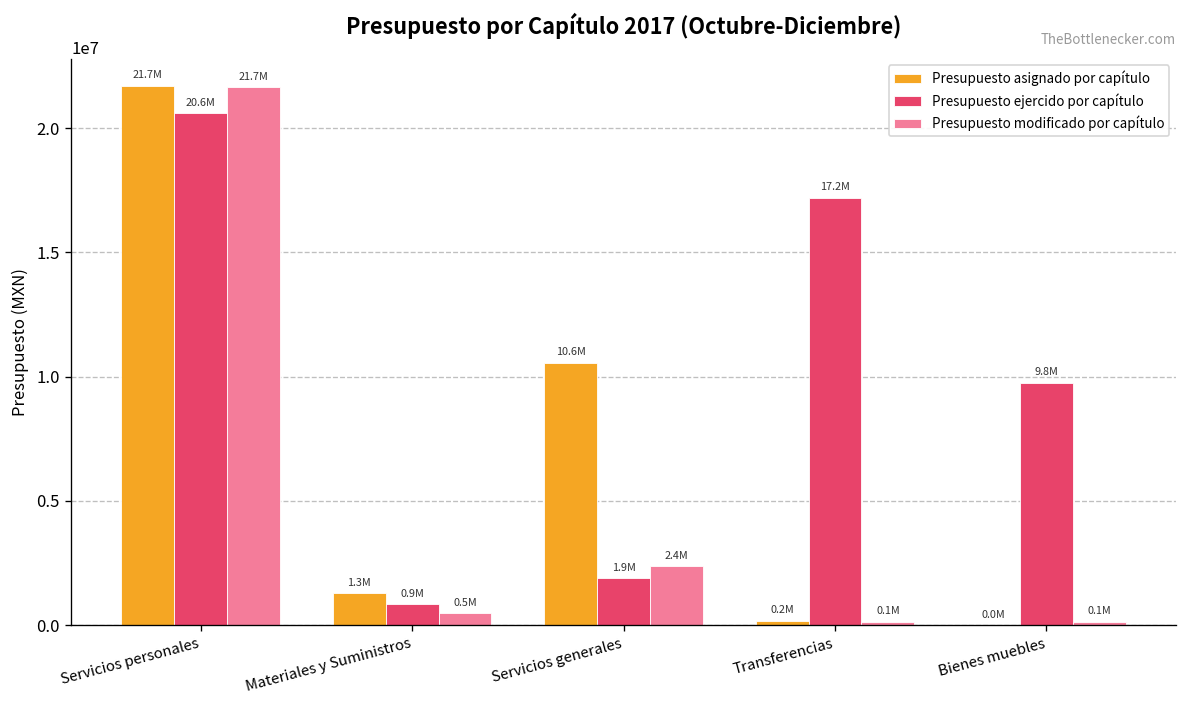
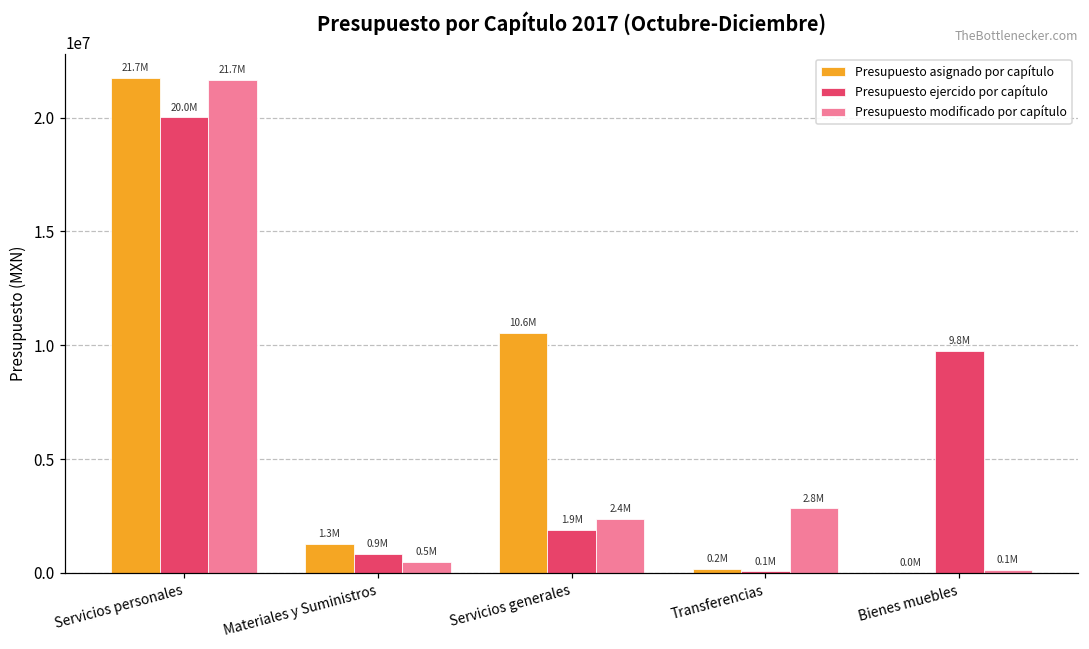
Presupuesto ejercido por capítulo, Servicios personales: 20.6M -> 20.0M
Presupuesto ejercido por capítulo, Transferencias: 17.2M -> 0.1M
Presupuesto modificado por capítulo, Transferencias: 0.1M -> 2.8M
